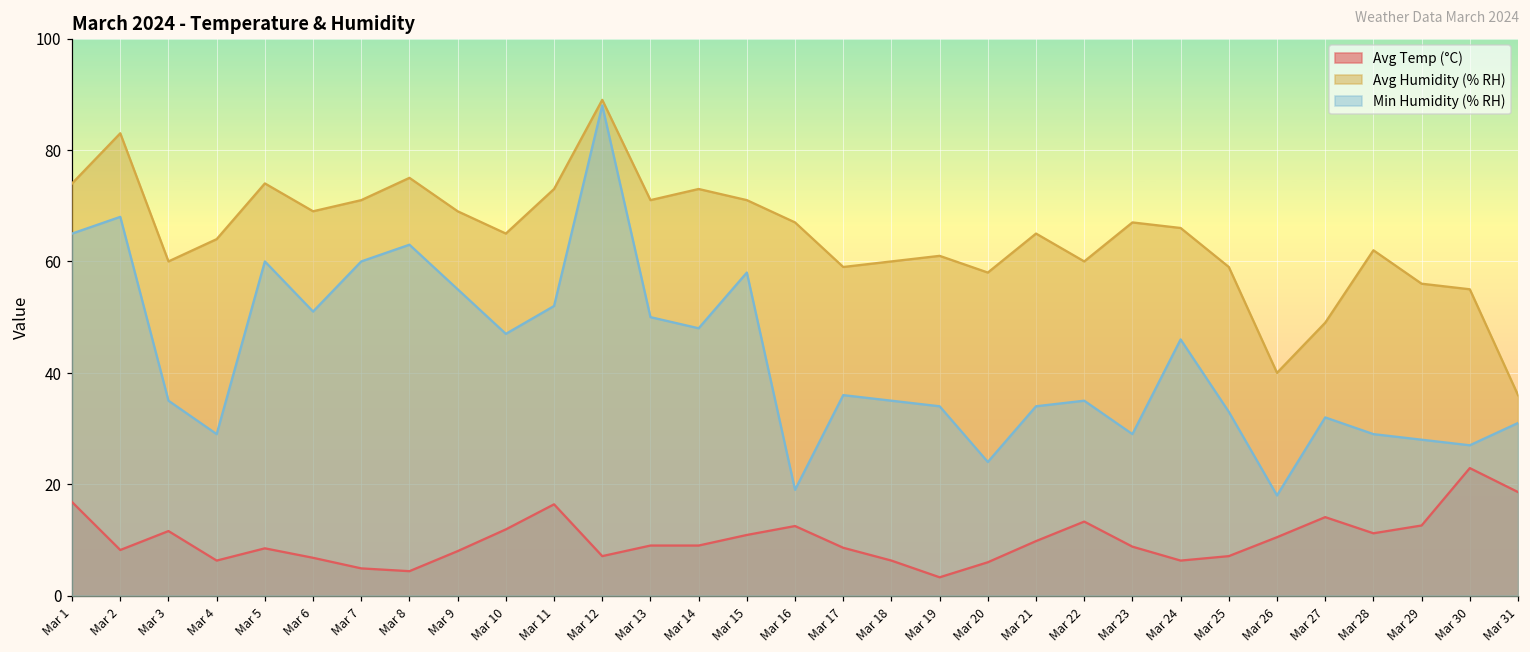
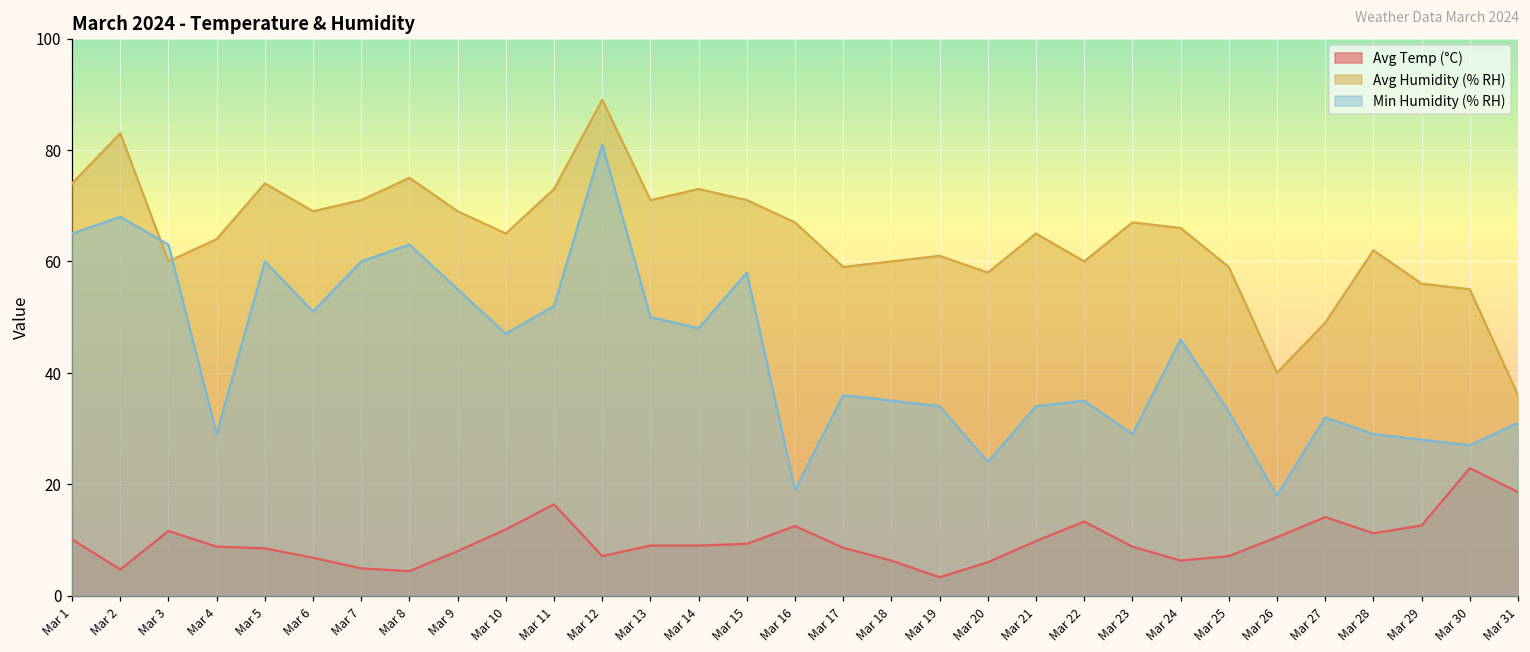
Avg Temp (°C), Mar 1: 17 -> 10
Avg Temp (°C), Mar 2: 8 -> 5
Min Humidity (% RH), Mar 3: 35 -> 63
Avg Temp (°C), Mar 4: 6 -> 9
Min Humidity (% RH), Mar 12: 88 -> 81
Avg Temp (°C), Mar 15: 11 -> 9
